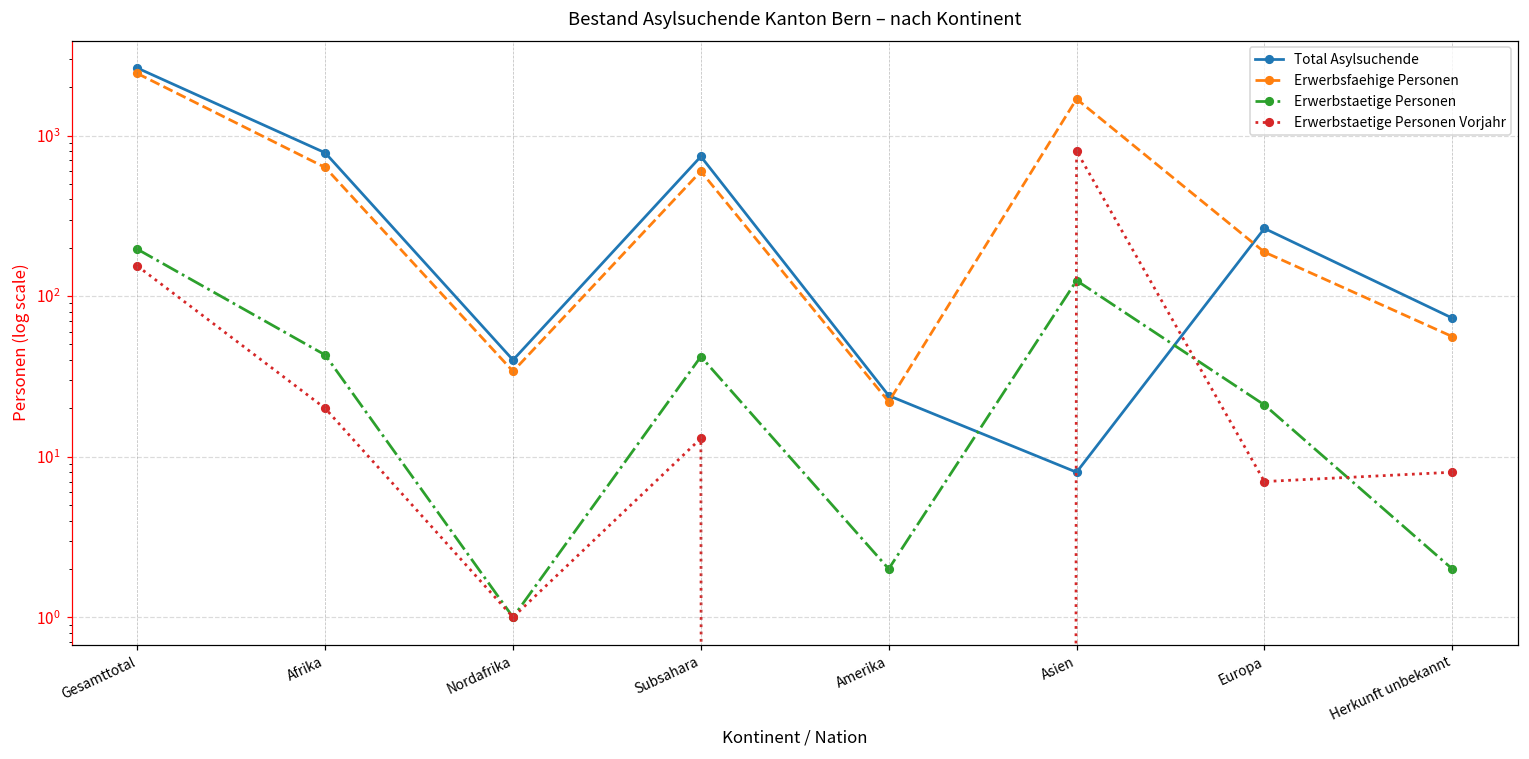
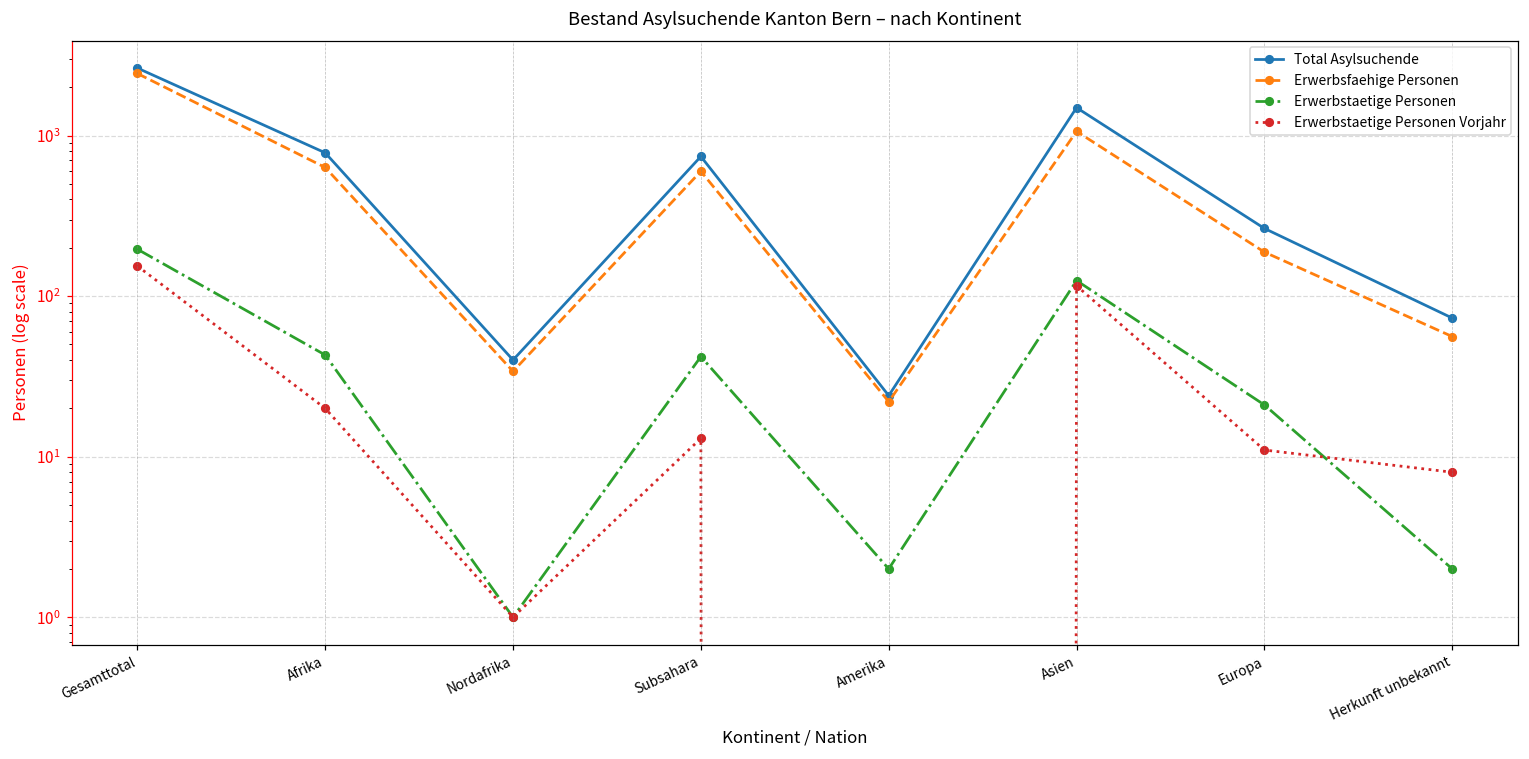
Total Asylsuchende, Asien: 8 -> 1500
Erwerbsfaehige Personen, Asien: 1700 -> 1100
Erwerbstaetige Personen Vorjahr, Asien: 800 -> 120
Erwerbstaetige Personen Vorjahr, Europa: 7 -> 11
